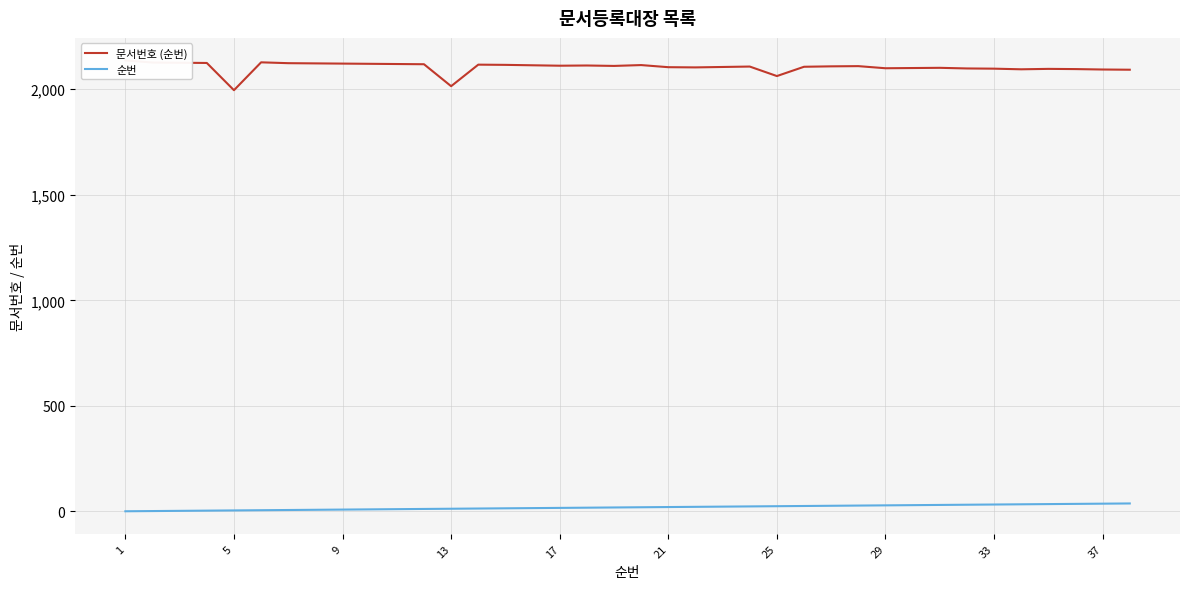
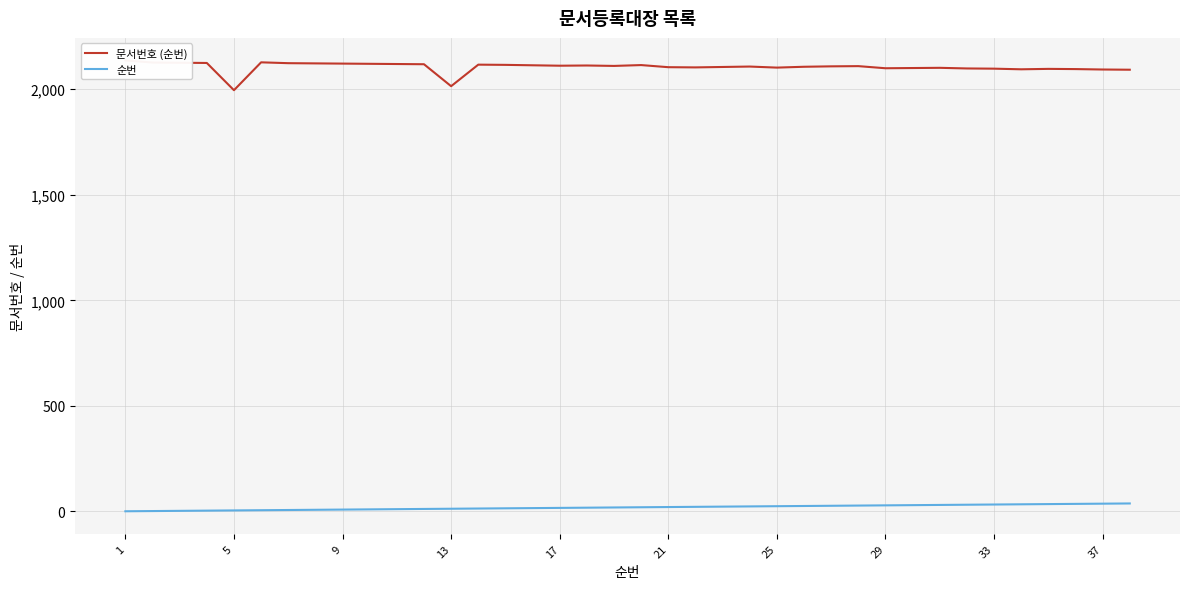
문서번호 (순번), 25: 2,060 -> 2,100
